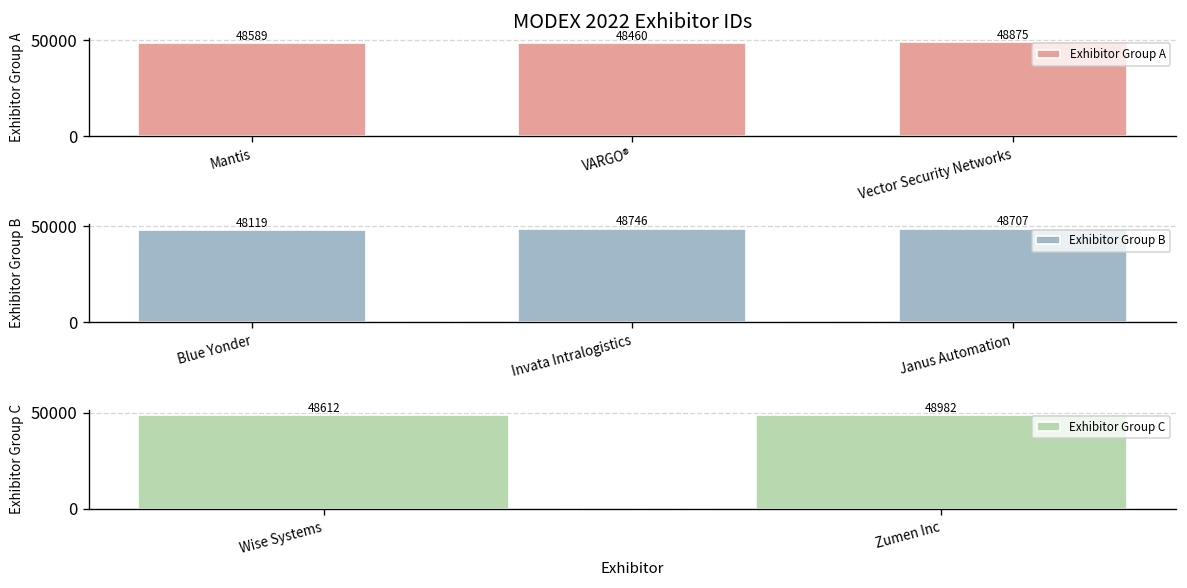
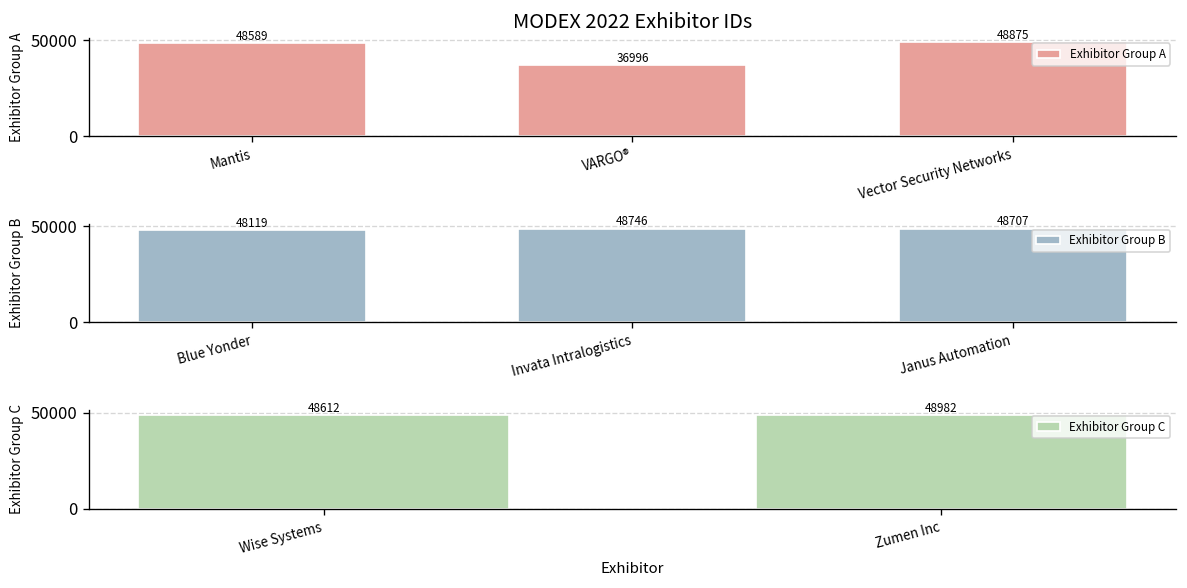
MODEX 2022 Exhibitor IDs, VARGO®: 48460 -> 36996
